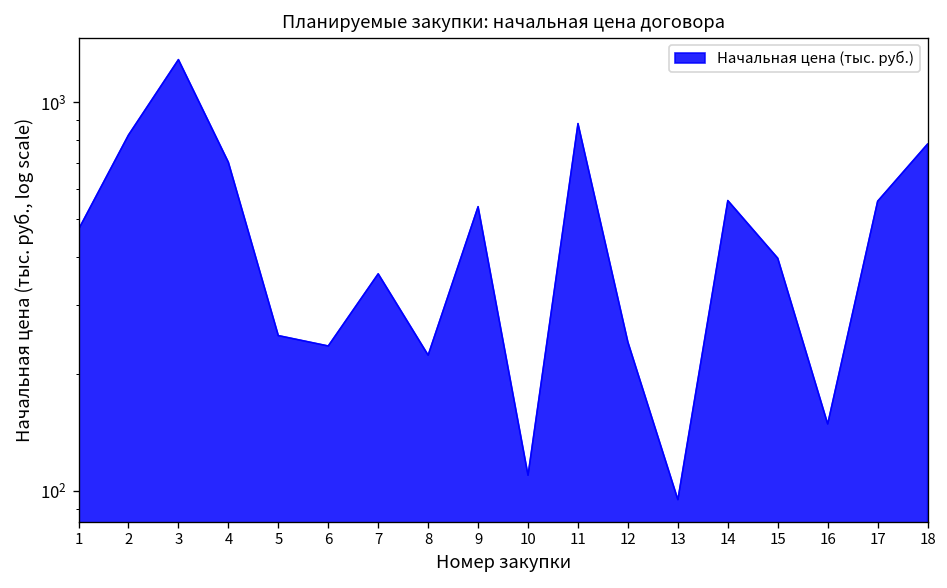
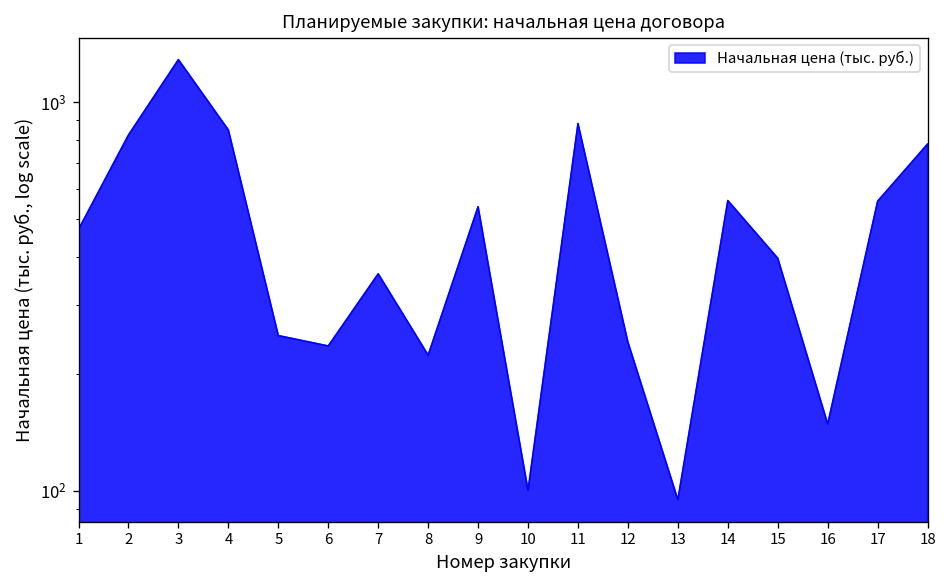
4: 700 -> 850
10: 110 -> 100
